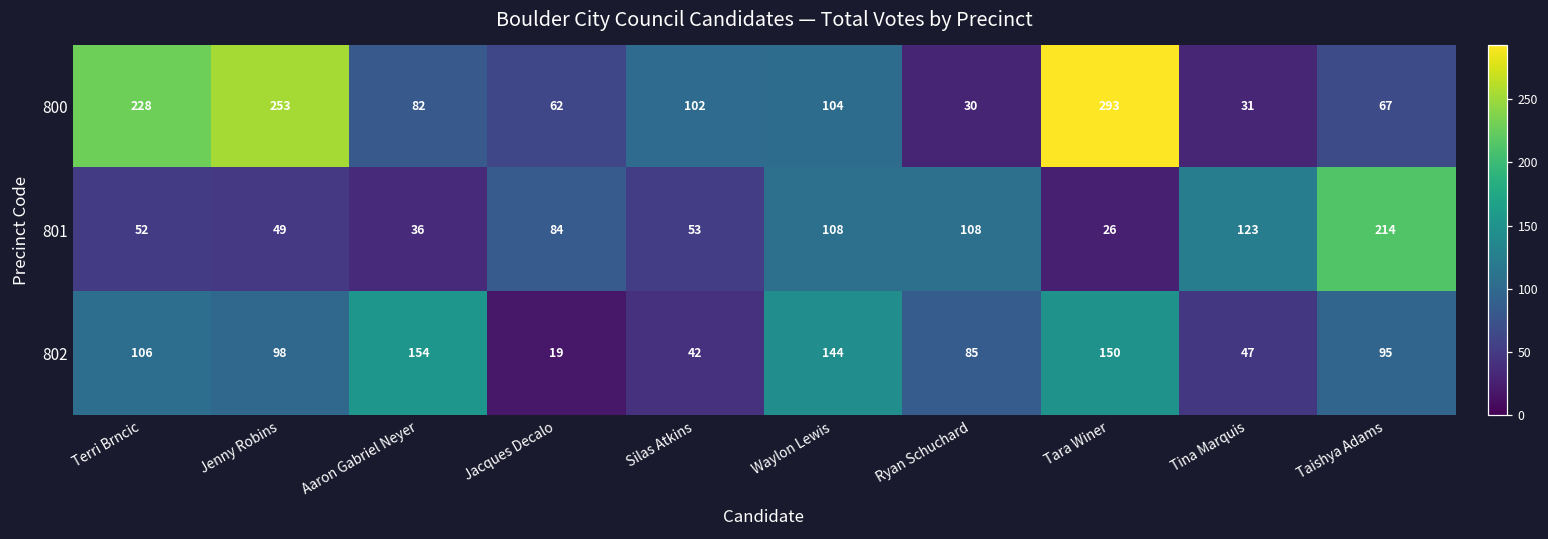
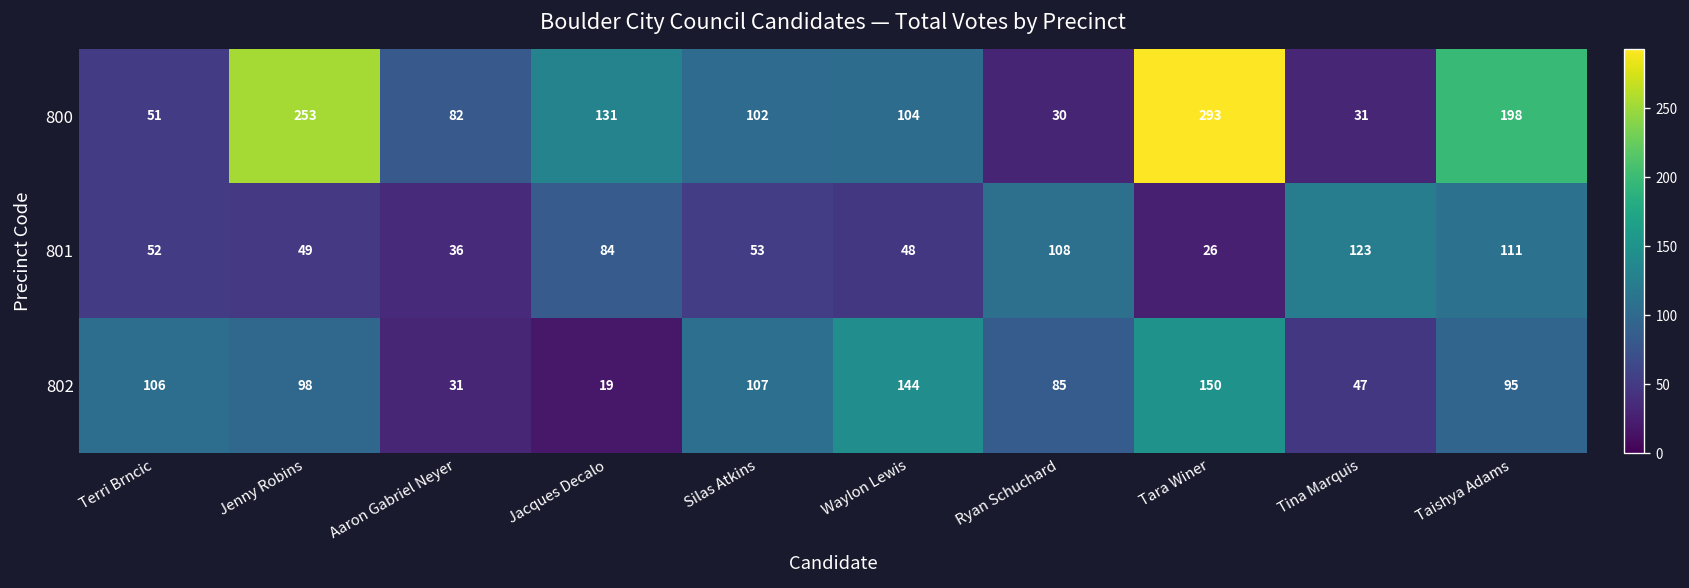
800, Terri Brncic: 228 -> 51
800, Jacques Decalo: 62 -> 131
800, Taishya Adams: 67 -> 198
801, Waylon Lewis: 108 -> 48
801, Taishya Adams: 214 -> 111
802, Aaron Gabriel Neyer: 154 -> 31
802, Silas Atkins: 42 -> 107
